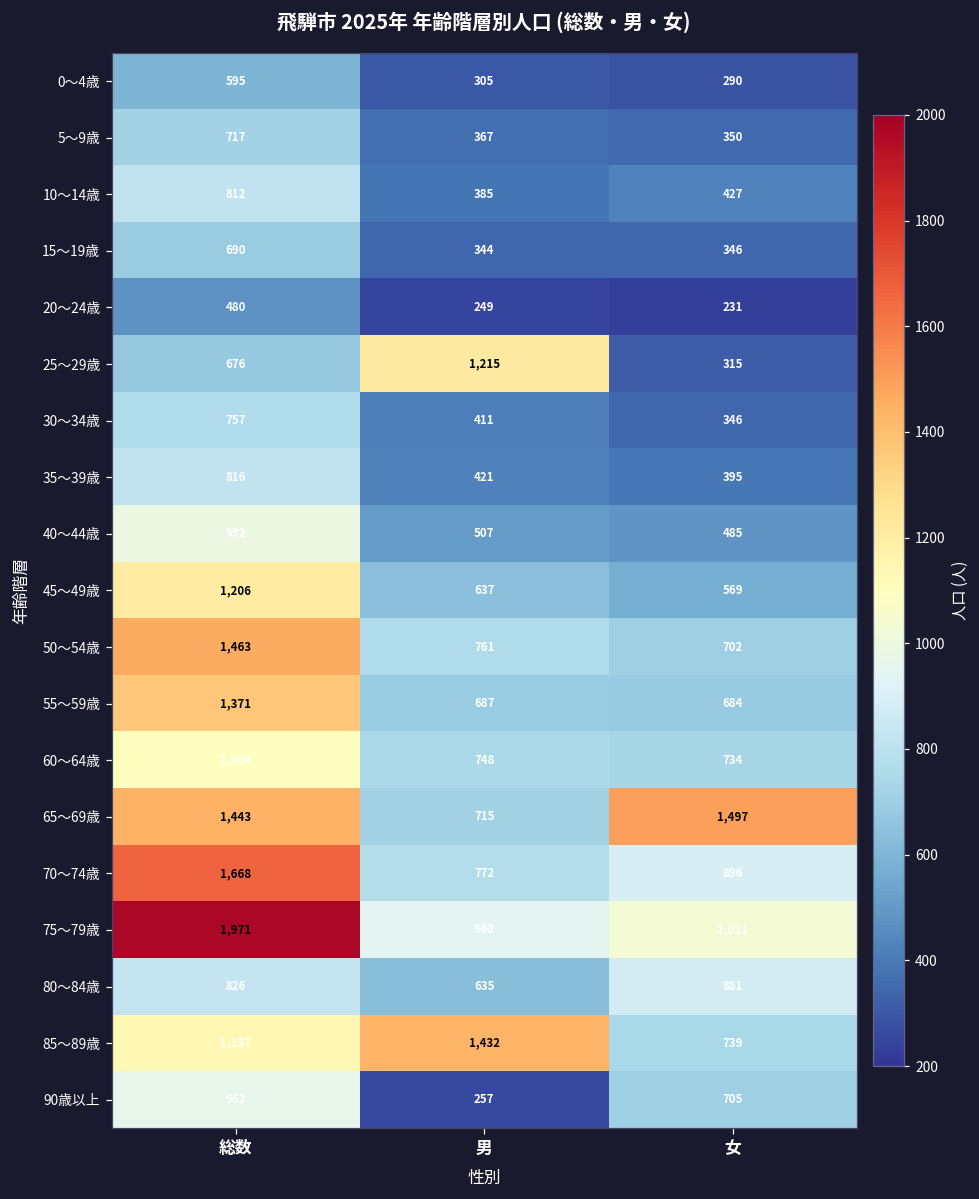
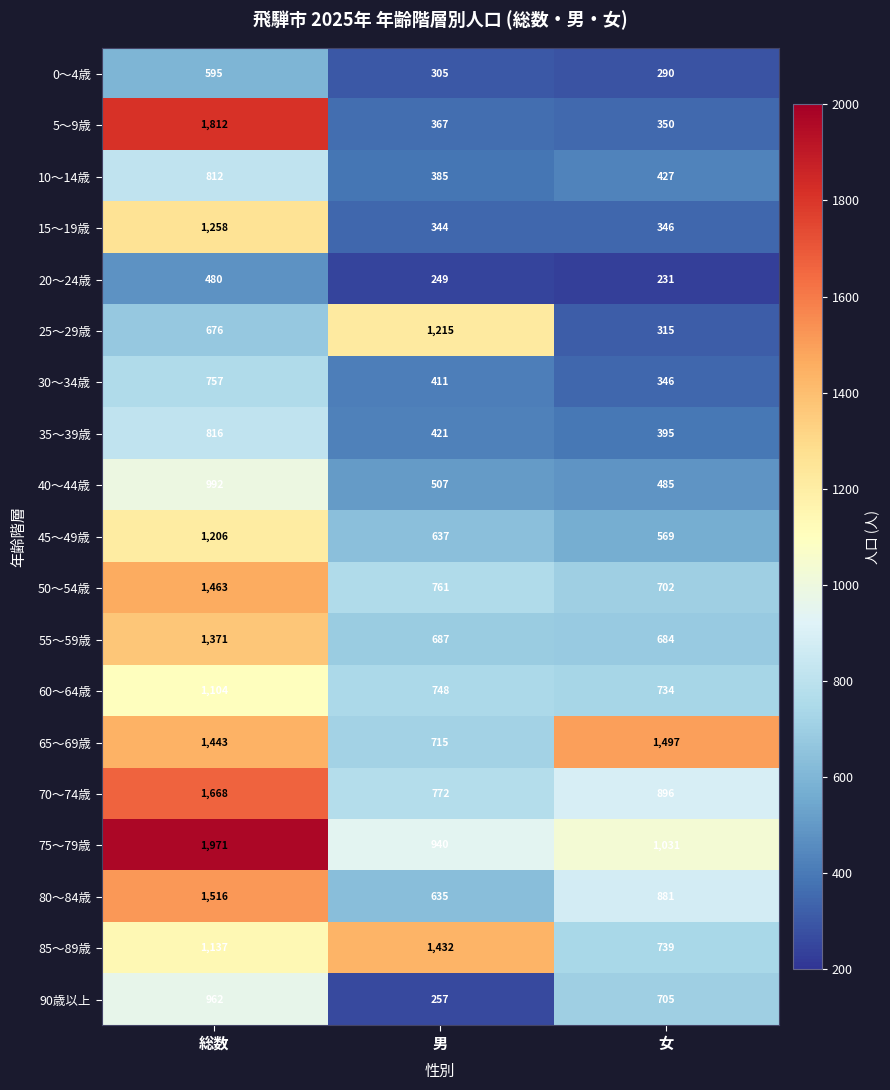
5～9歳, 総数: 717 -> 1,812
15～19歳, 総数: 690 -> 1,258
80～84歳, 総数: 826 -> 1,516
